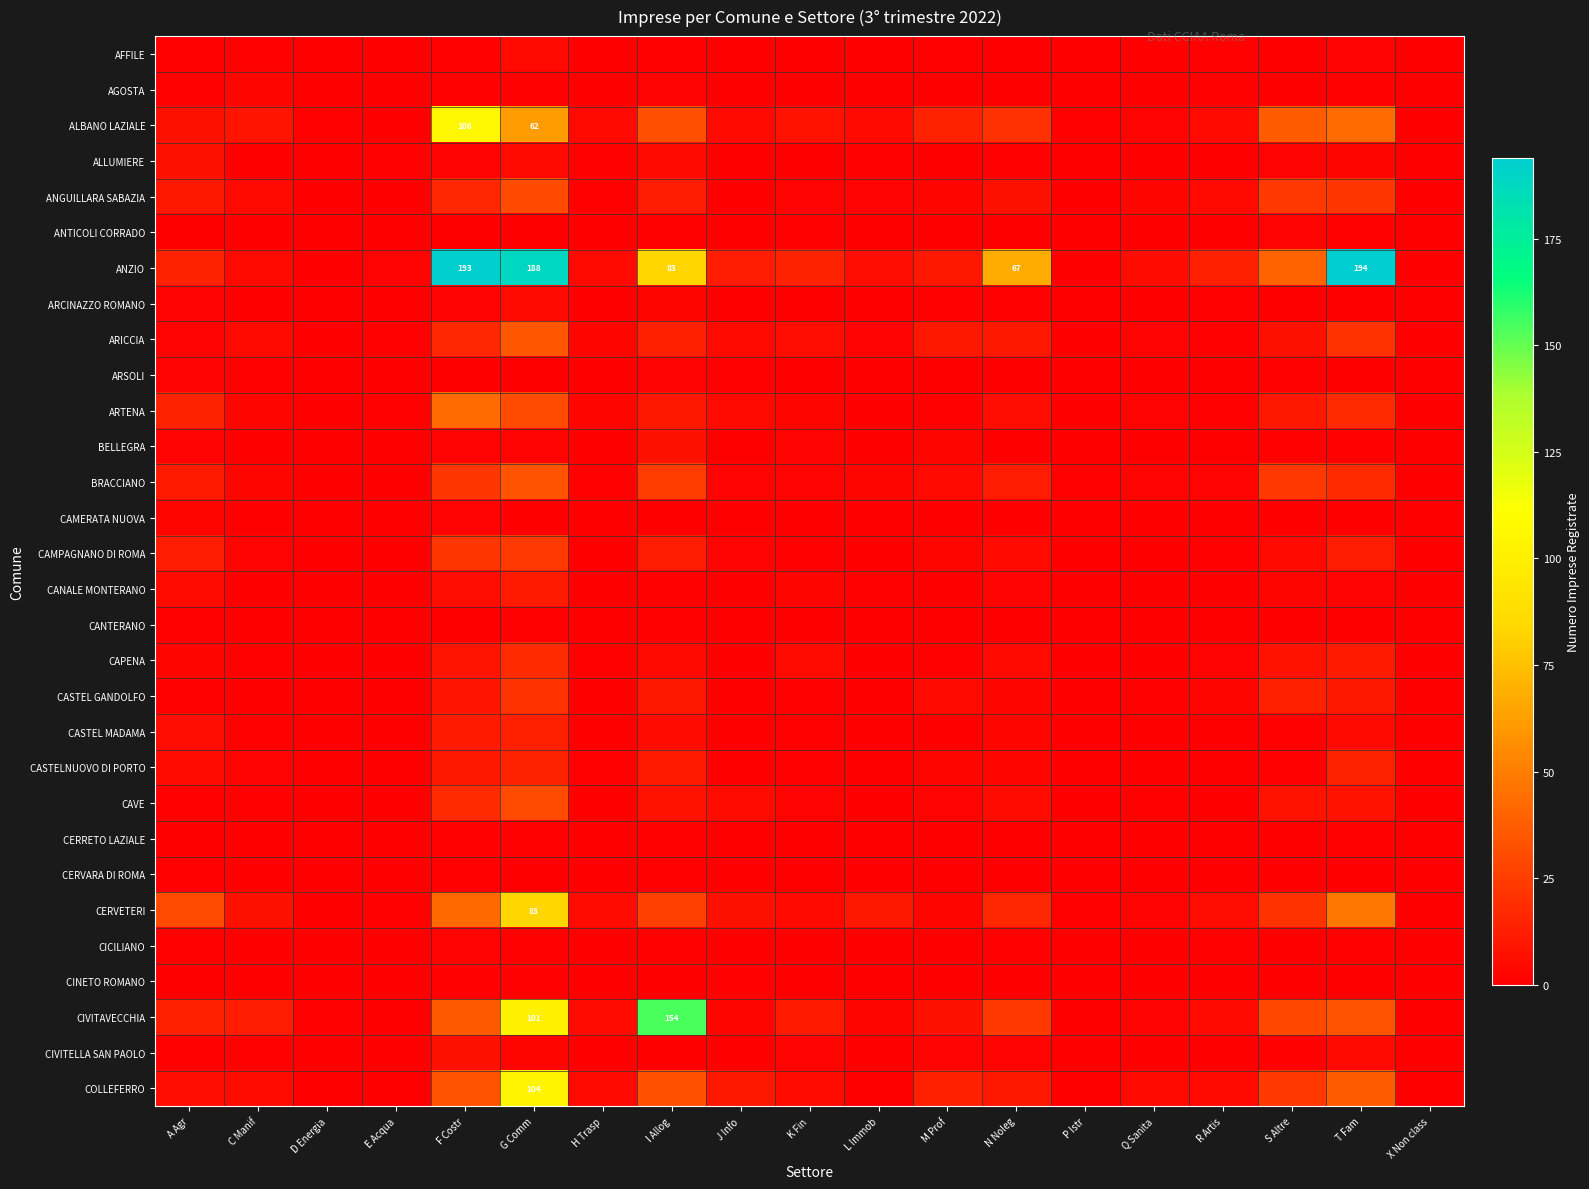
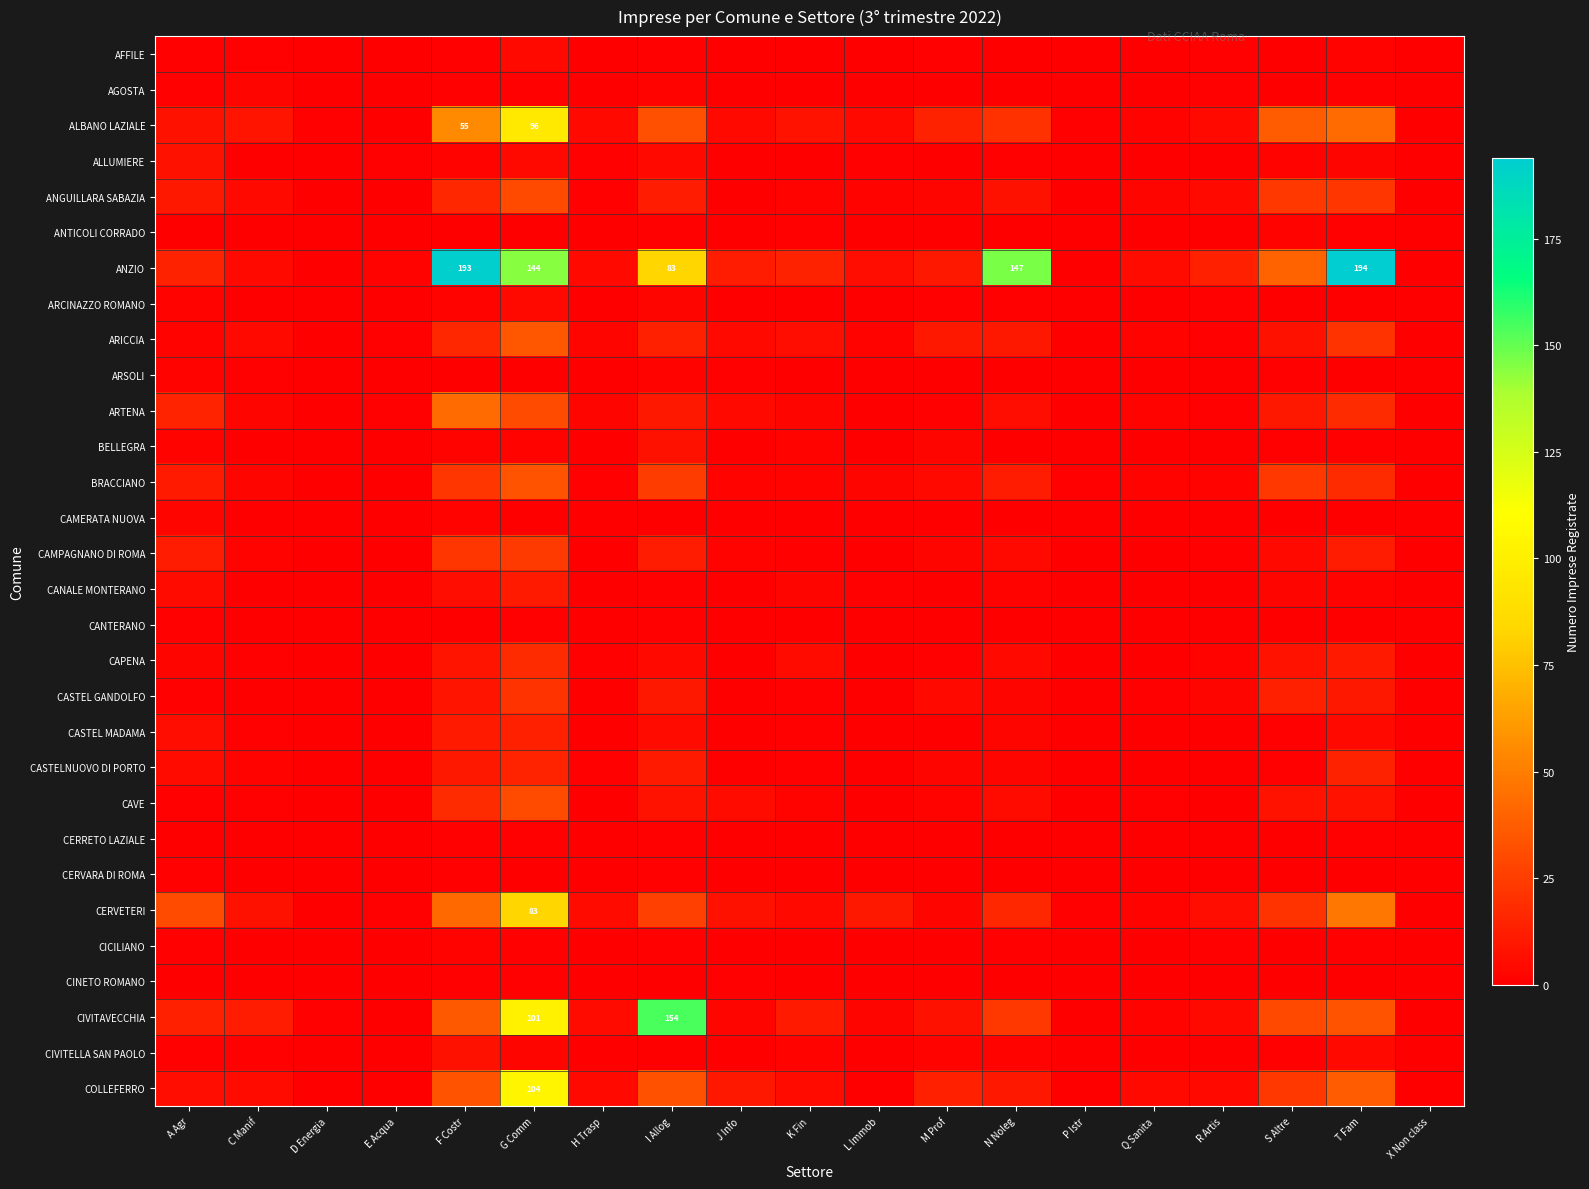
ALBANO LAZIALE, F Costr: 106 -> 55
ALBANO LAZIALE, G Comm: 62 -> 96
ANZIO, G Comm: 188 -> 144
ANZIO, N Noleg: 67 -> 147
